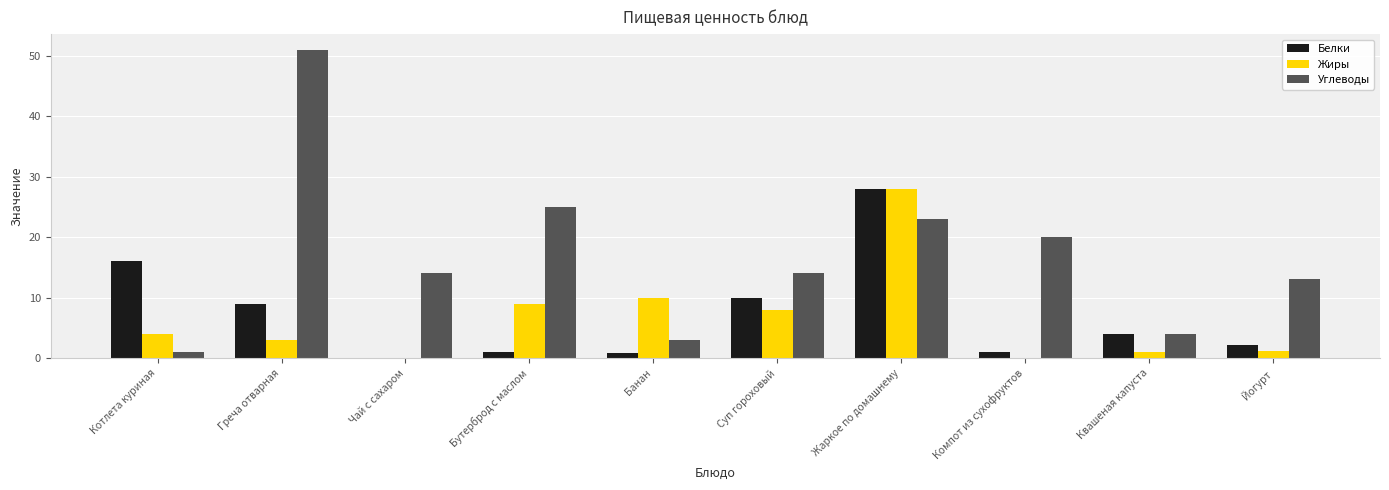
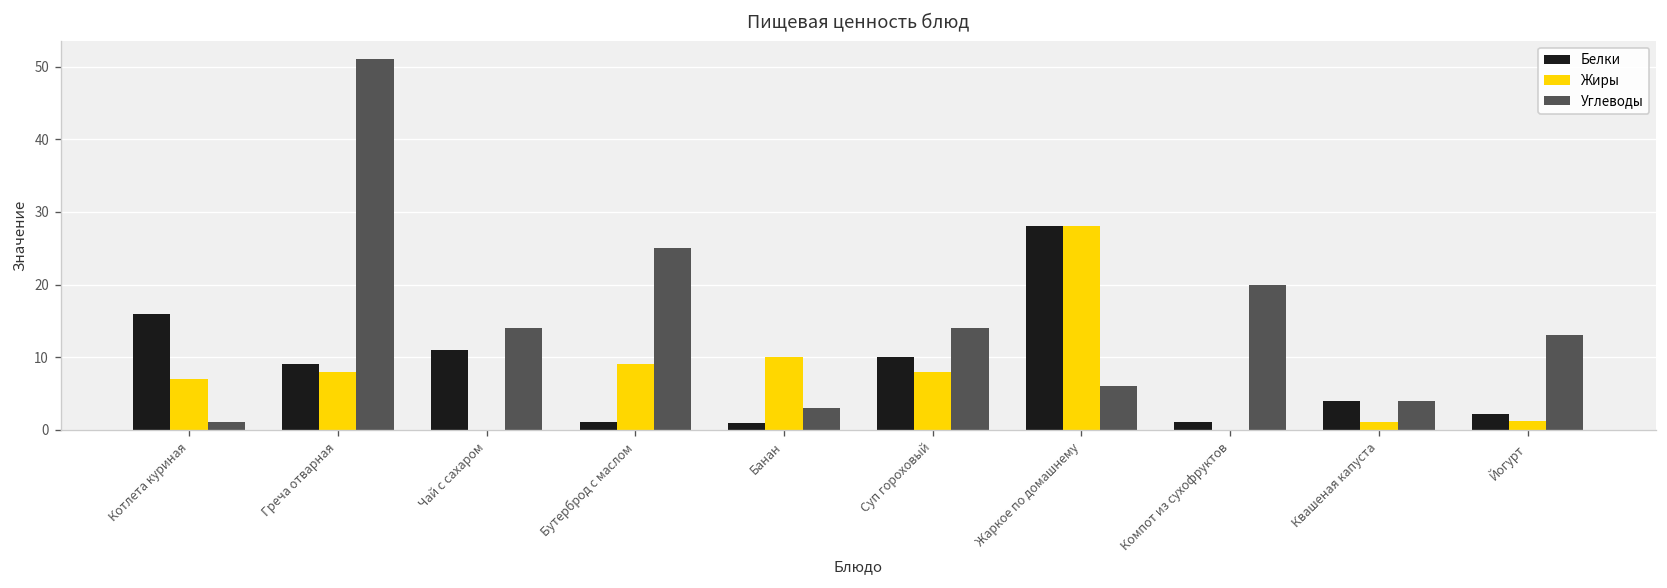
Жиры, Котлета куриная: 4 -> 7
Жиры, Греча отварная: 3 -> 8
Белки, Чай с сахаром: 0 -> 11
Углеводы, Жаркое по домашнему: 23 -> 6
